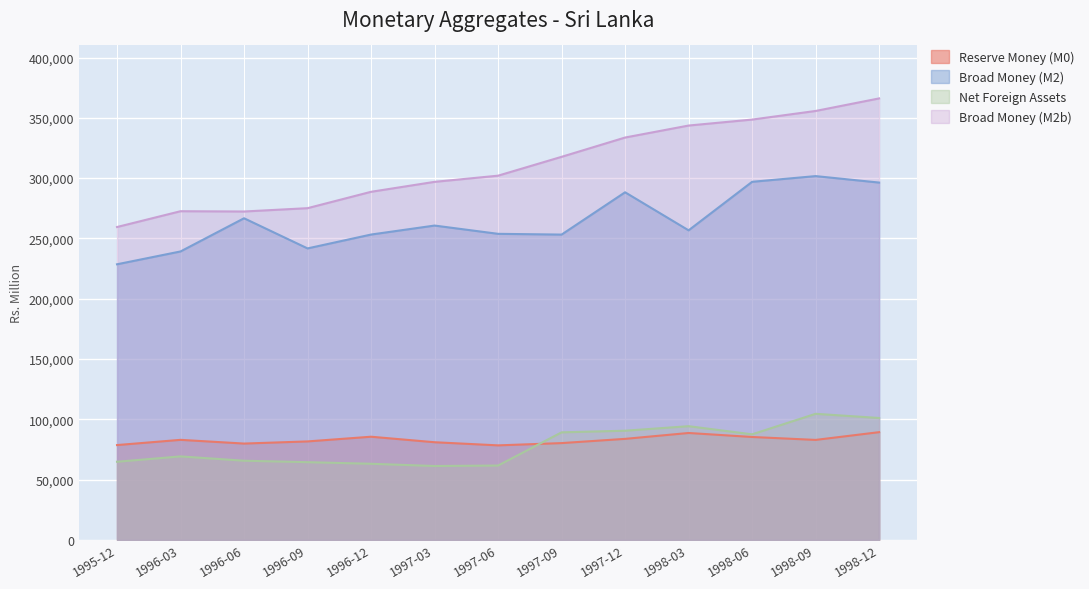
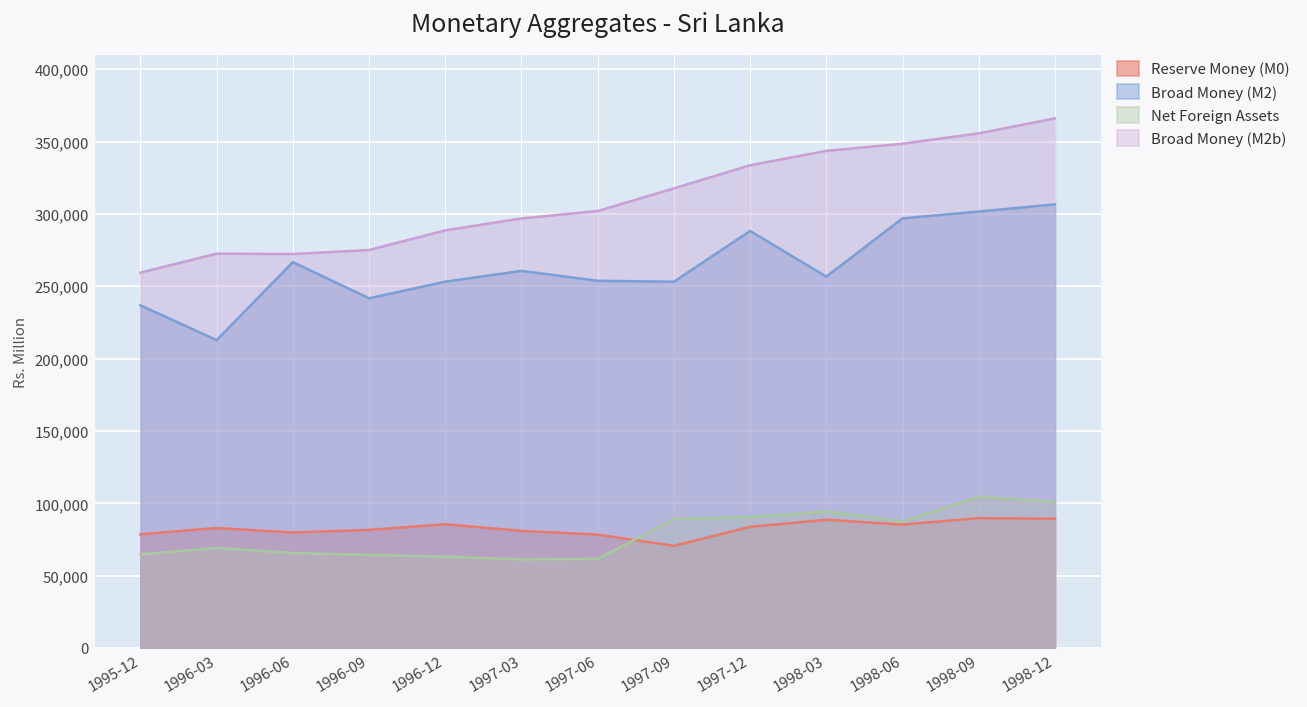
Broad Money (M2), 1995-12: 229,000 -> 237,000
Broad Money (M2), 1996-03: 239,000 -> 213,000
Reserve Money (M0), 1997-09: 80,000 -> 71,000
Reserve Money (M0), 1998-09: 83,000 -> 90,000
Broad Money (M2), 1998-12: 296,000 -> 307,000
